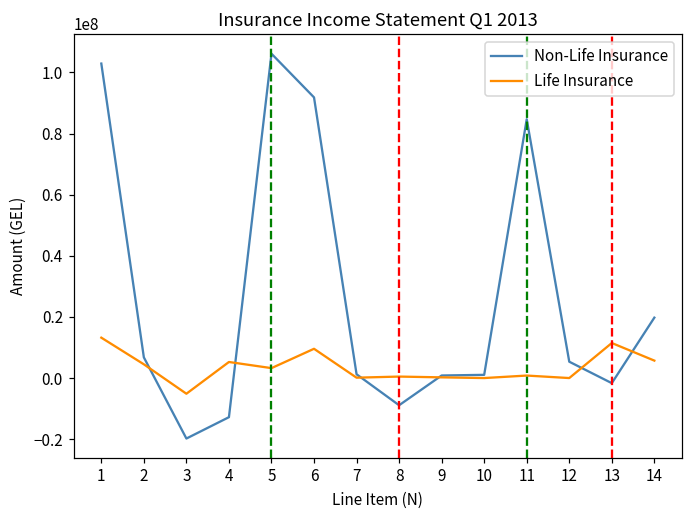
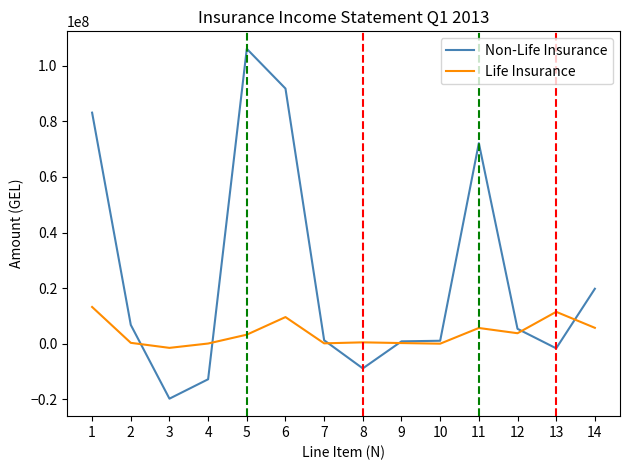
Non-Life Insurance, 1: 103000000 -> 83000000
Life Insurance, 2: 4000000 -> 0
Life Insurance, 3: -5000000 -> -2000000
Life Insurance, 4: 5000000 -> 0
Non-Life Insurance, 11: 85000000 -> 72000000
Life Insurance, 11: 1000000 -> 6000000
Life Insurance, 12: 0 -> 4000000
